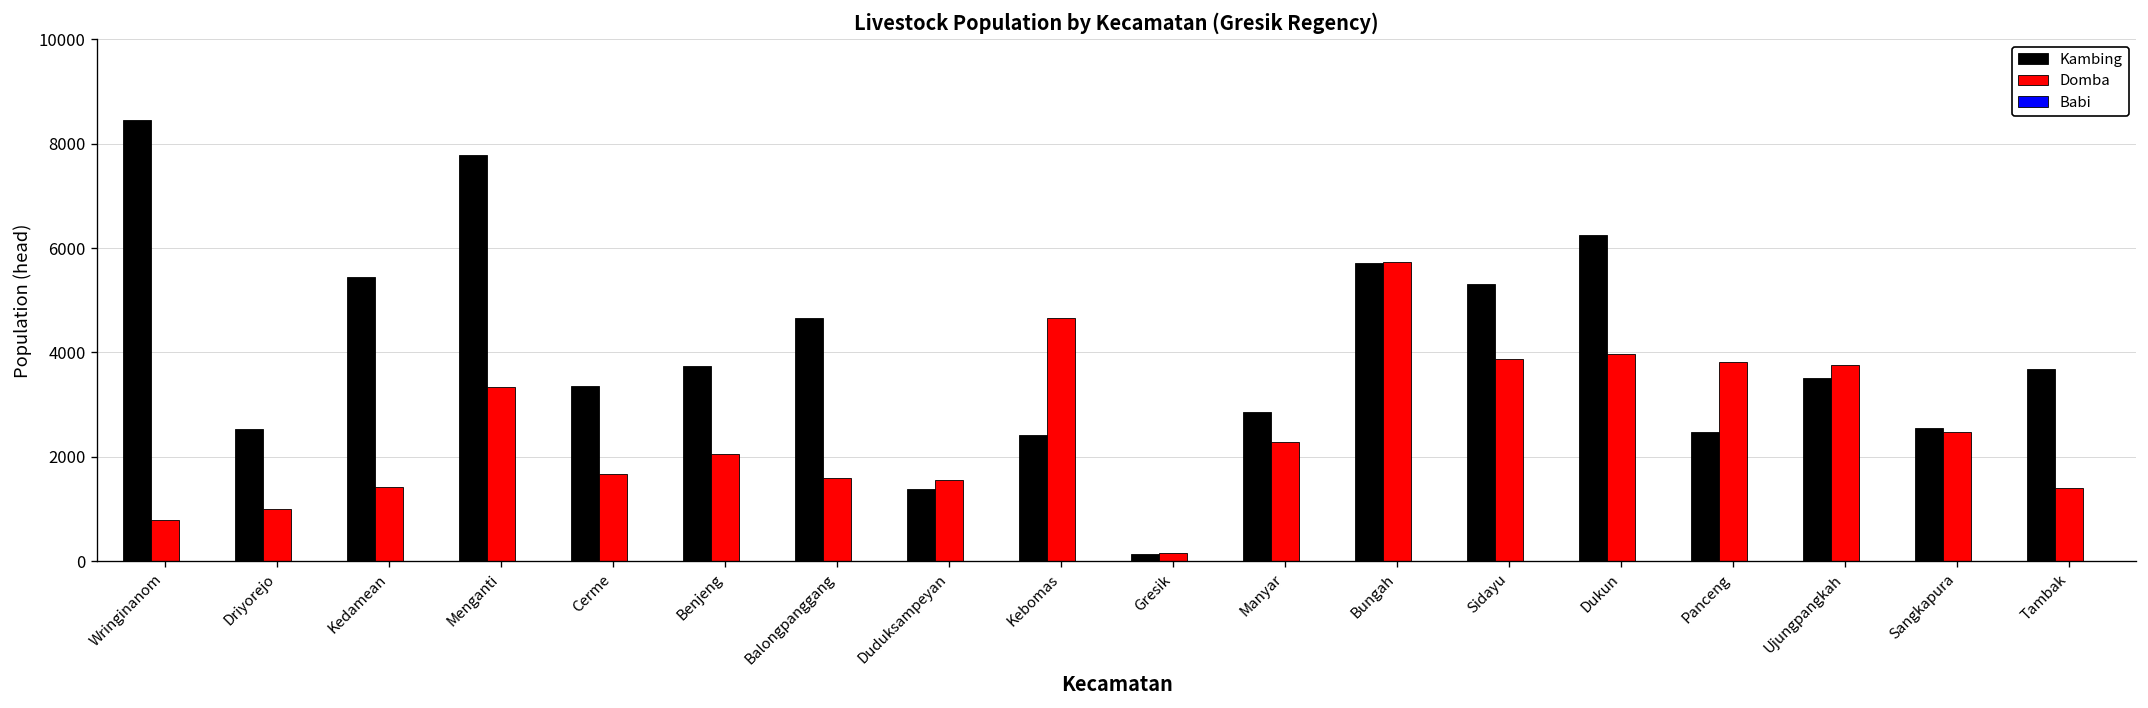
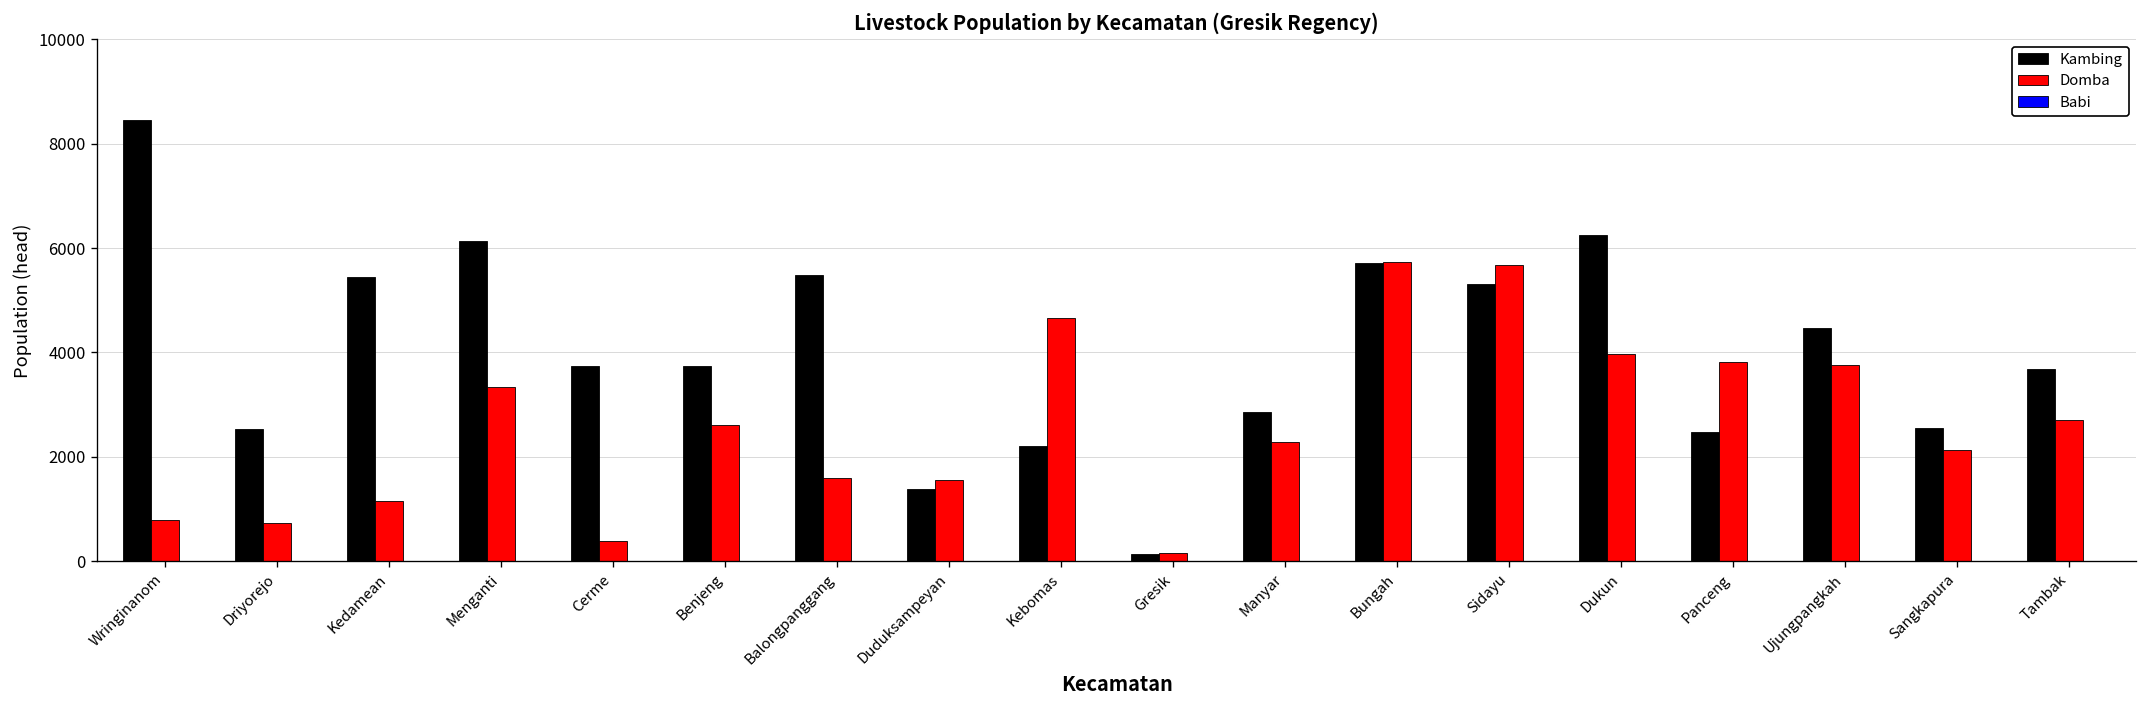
Domba, Driyorejo: 1000 -> 700
Domba, Kedamean: 1400 -> 1100
Kambing, Menganti: 7800 -> 6100
Kambing, Cerme: 3400 -> 3700
Domba, Cerme: 1700 -> 400
Domba, Benjeng: 2100 -> 2600
Kambing, Balongpanggang: 4700 -> 5500
Kambing, Kebomas: 2400 -> 2200
Domba, Sidayu: 3900 -> 5700
Kambing, Ujungpangkah: 3500 -> 4500
Domba, Sangkapura: 2500 -> 2100
Domba, Tambak: 1400 -> 2700
